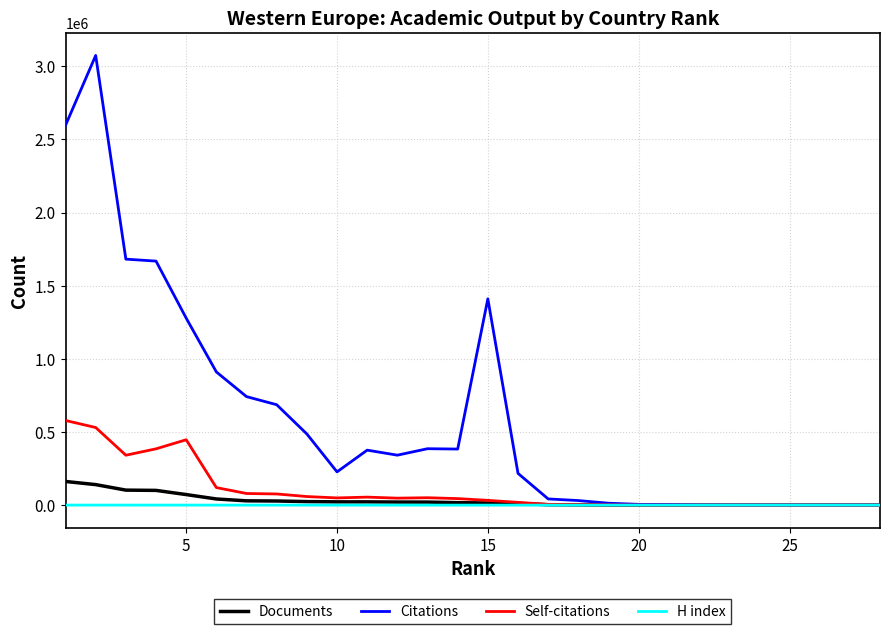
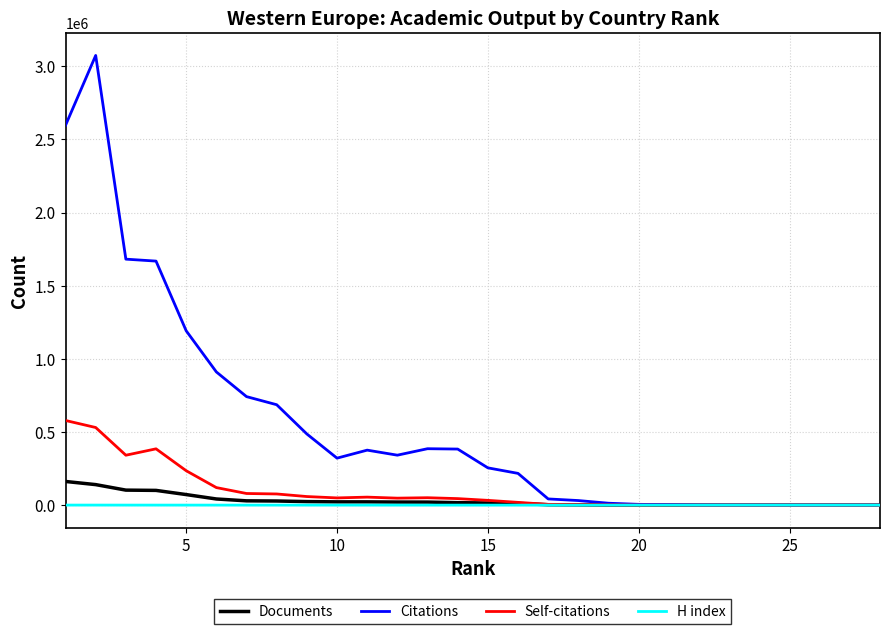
Citations, 5: 1280000 -> 1190000
Self-citations, 5: 450000 -> 240000
Citations, 10: 230000 -> 320000
Citations, 15: 1410000 -> 260000
